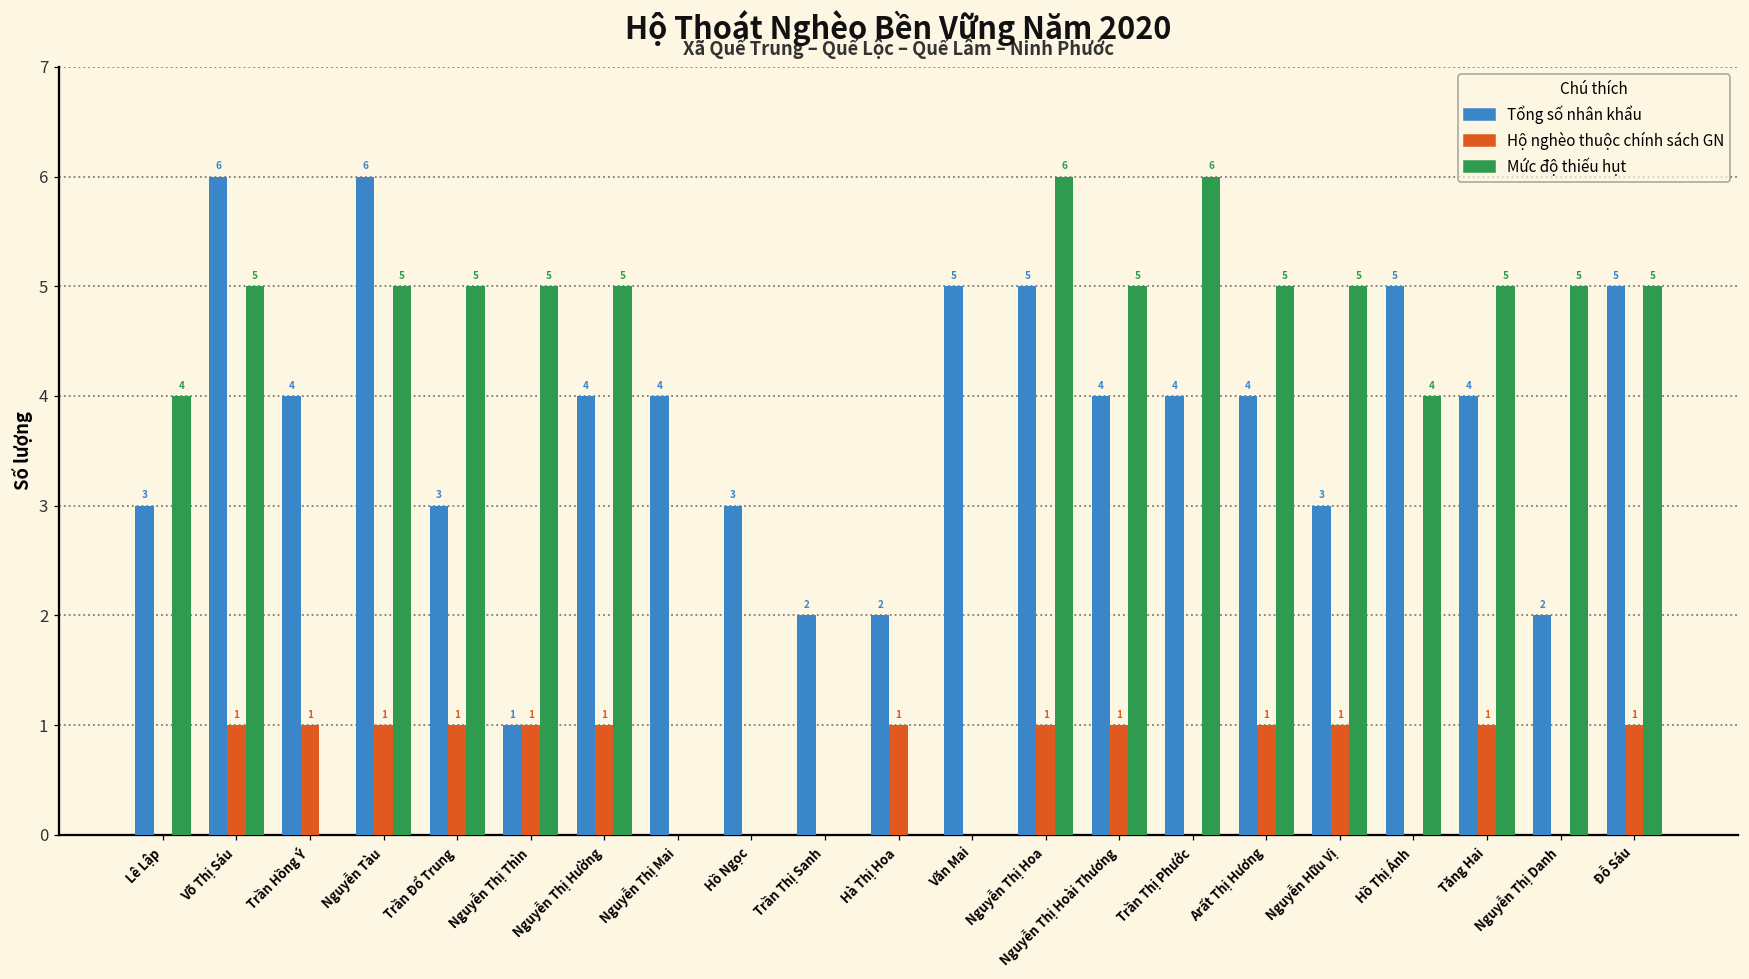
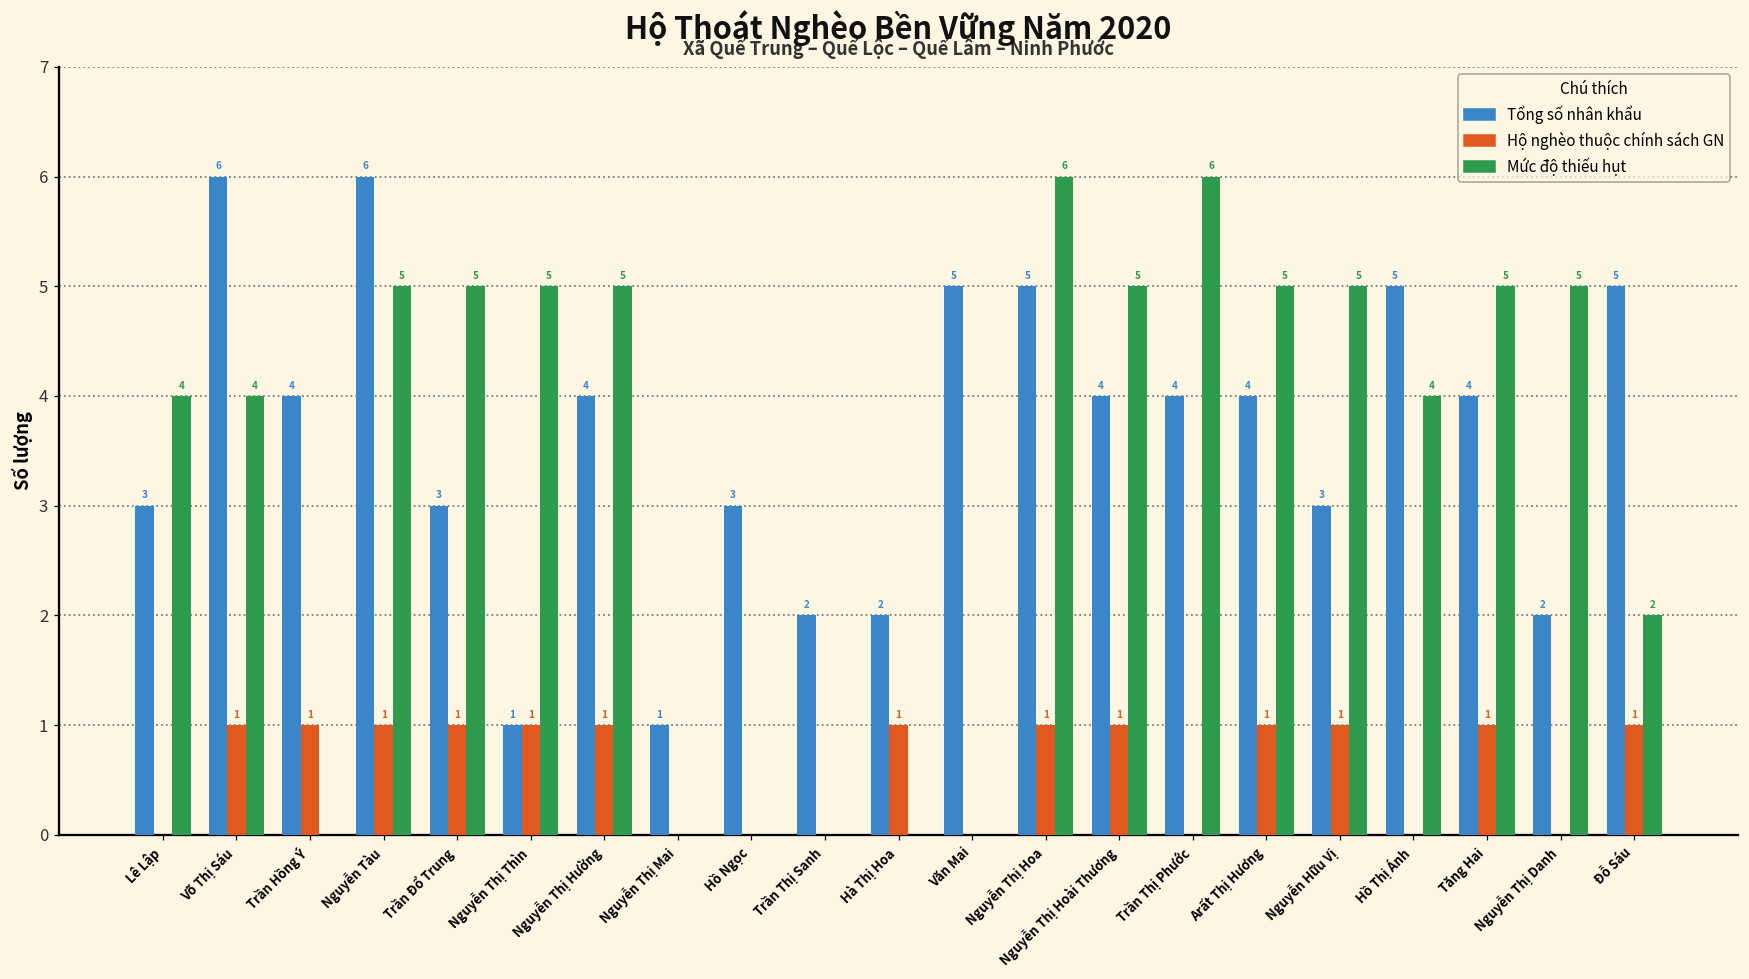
Mức độ thiếu hụt, Võ Thị Sáu: 5 -> 4
Tổng số nhân khẩu, Nguyễn Thị Mai: 4 -> 1
Mức độ thiếu hụt, Đỗ Sáu: 5 -> 2
